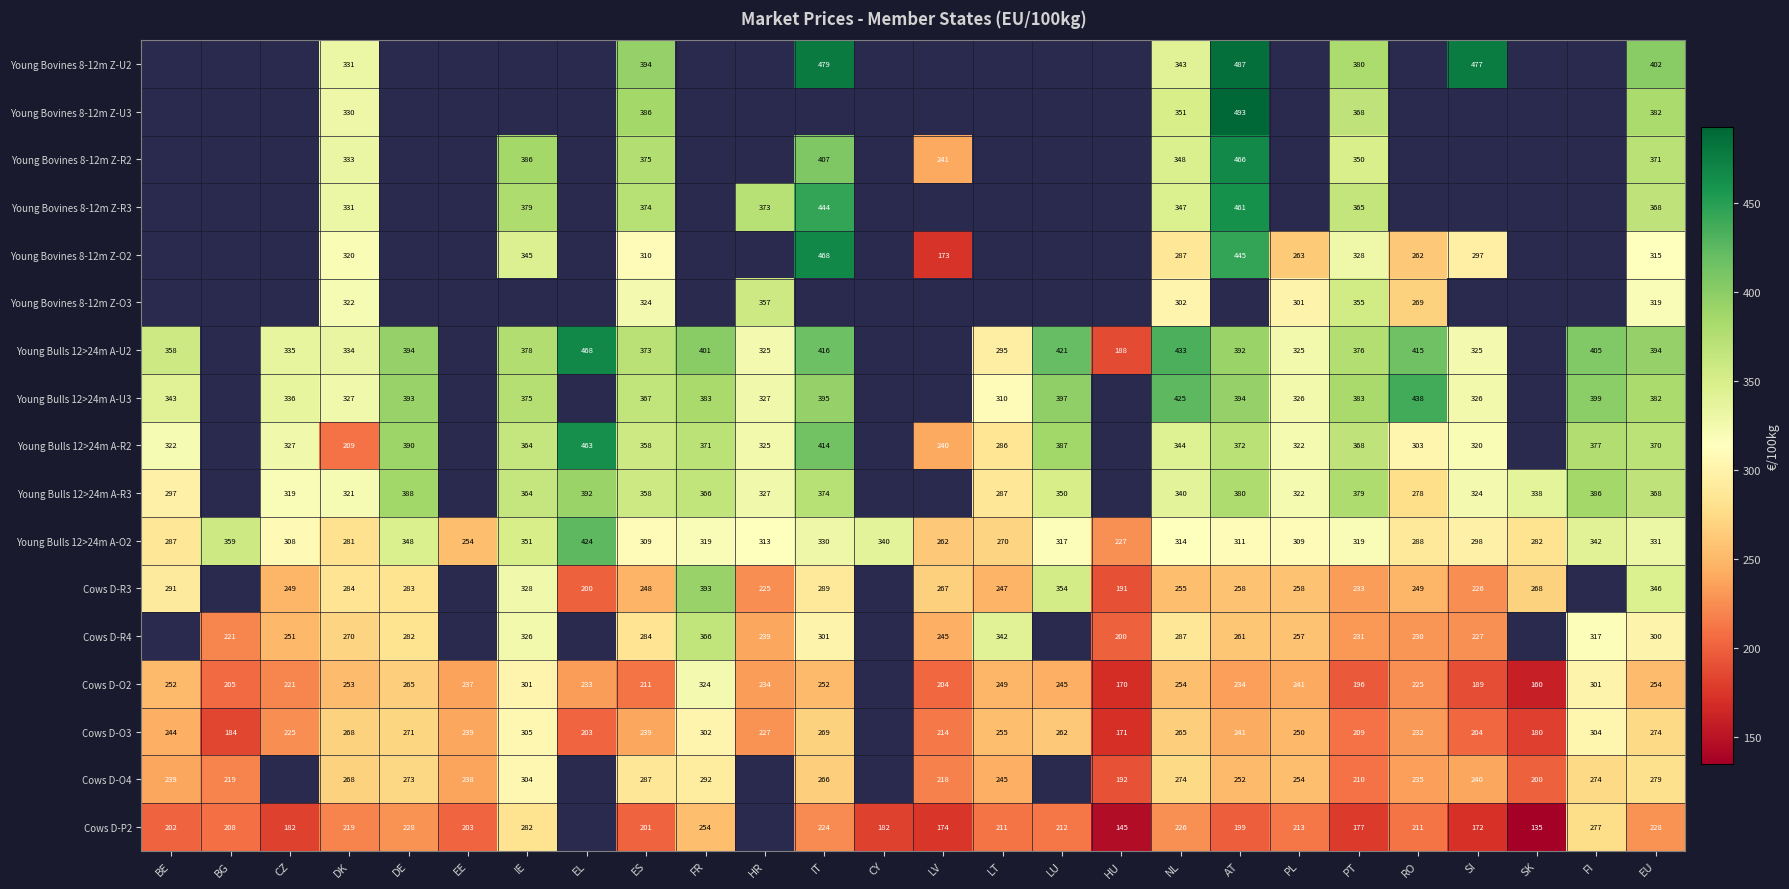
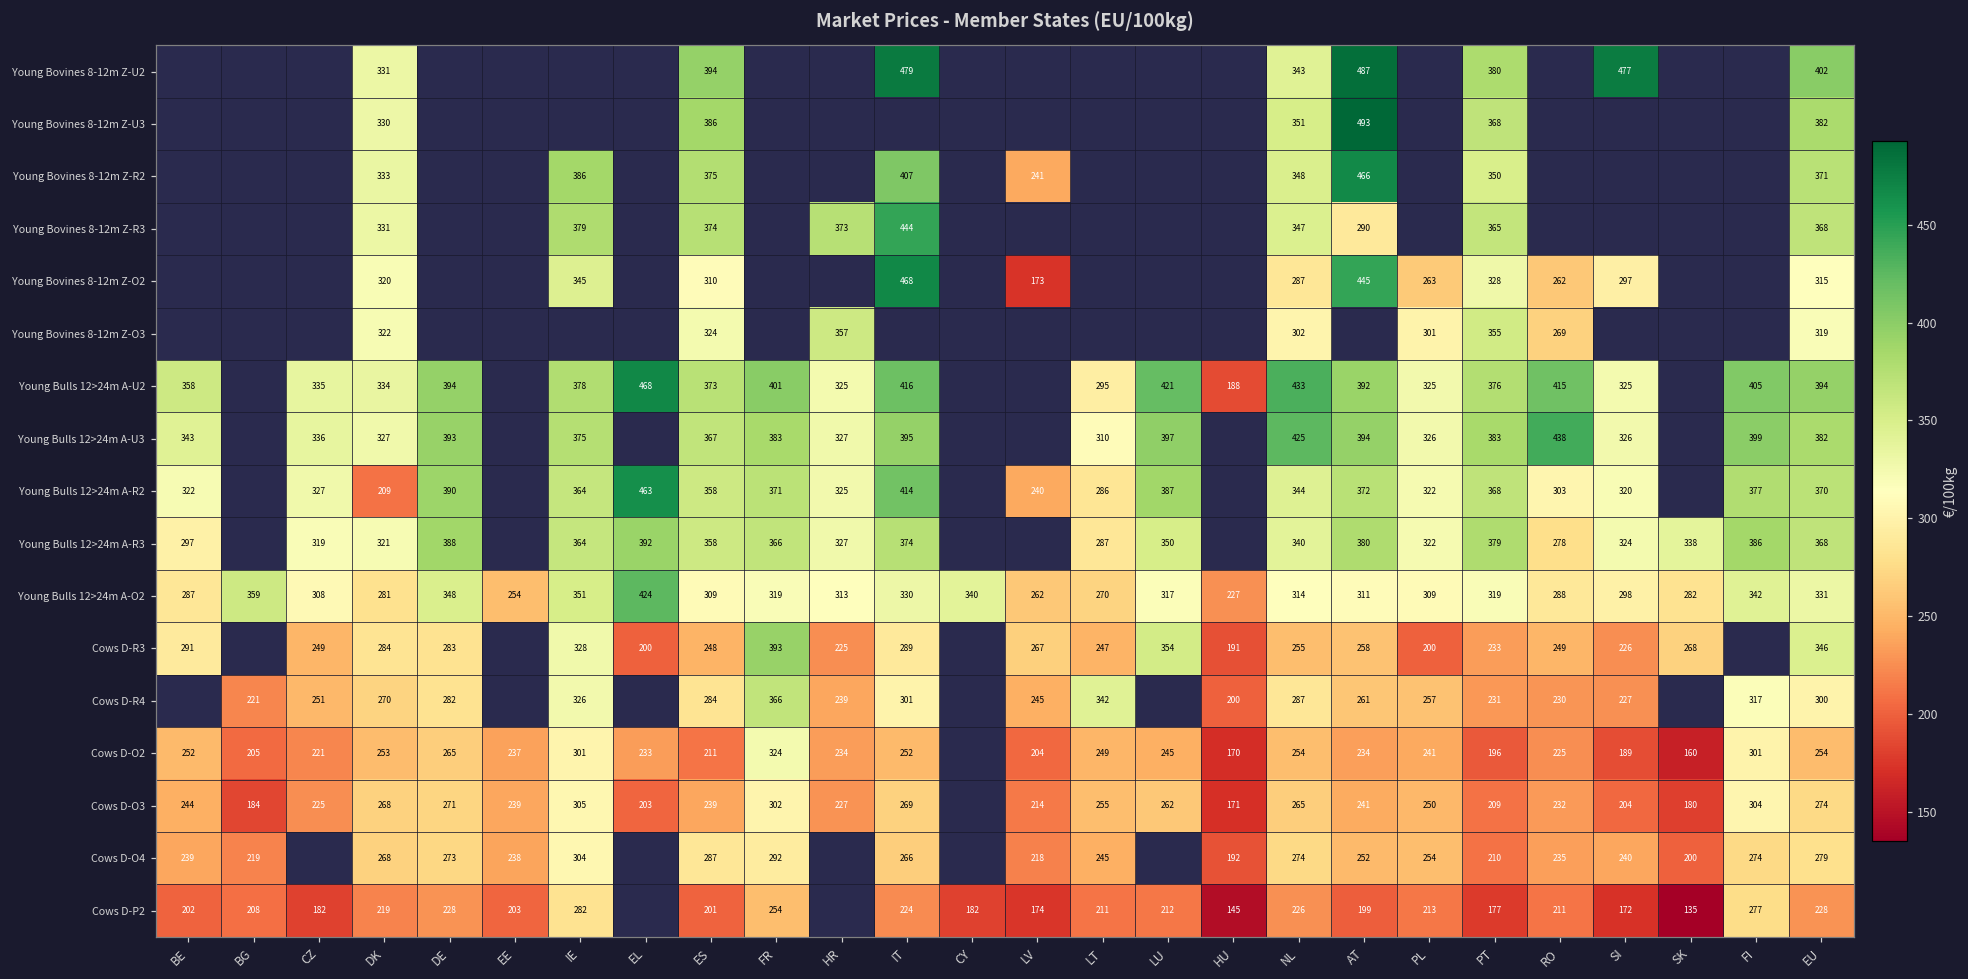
Young Bovines 8-12m Z-R3, AT: 461 -> 290
Cows D-R3, PL: 258 -> 200
